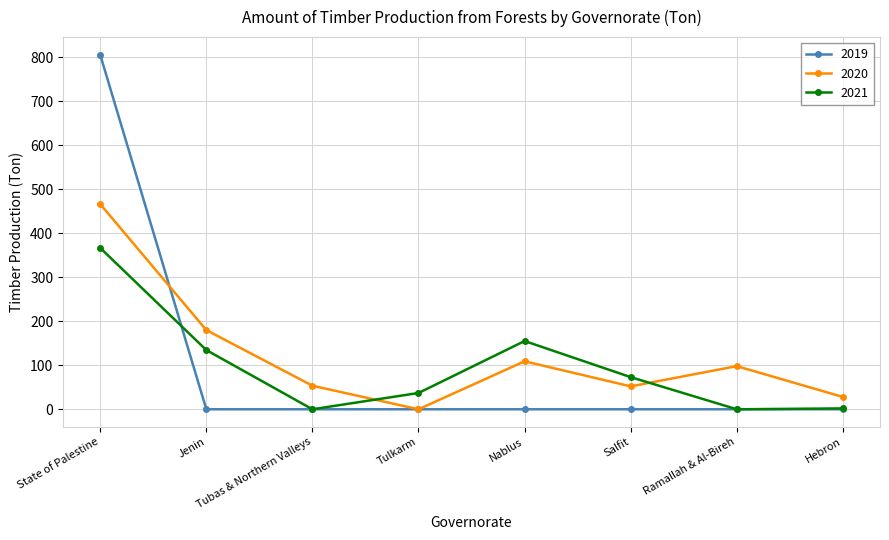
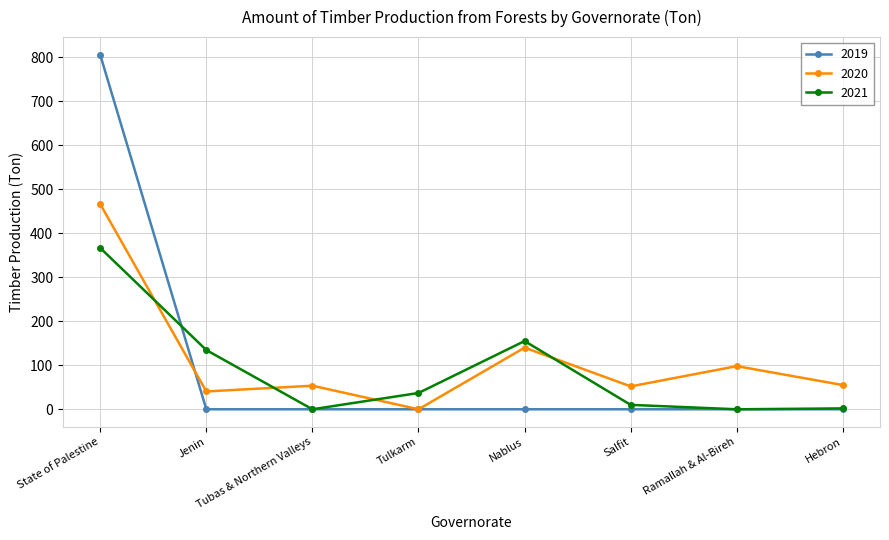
2020, Jenin: 180 -> 40
2020, Nablus: 110 -> 140
2021, Salfit: 70 -> 10
2020, Hebron: 30 -> 60
